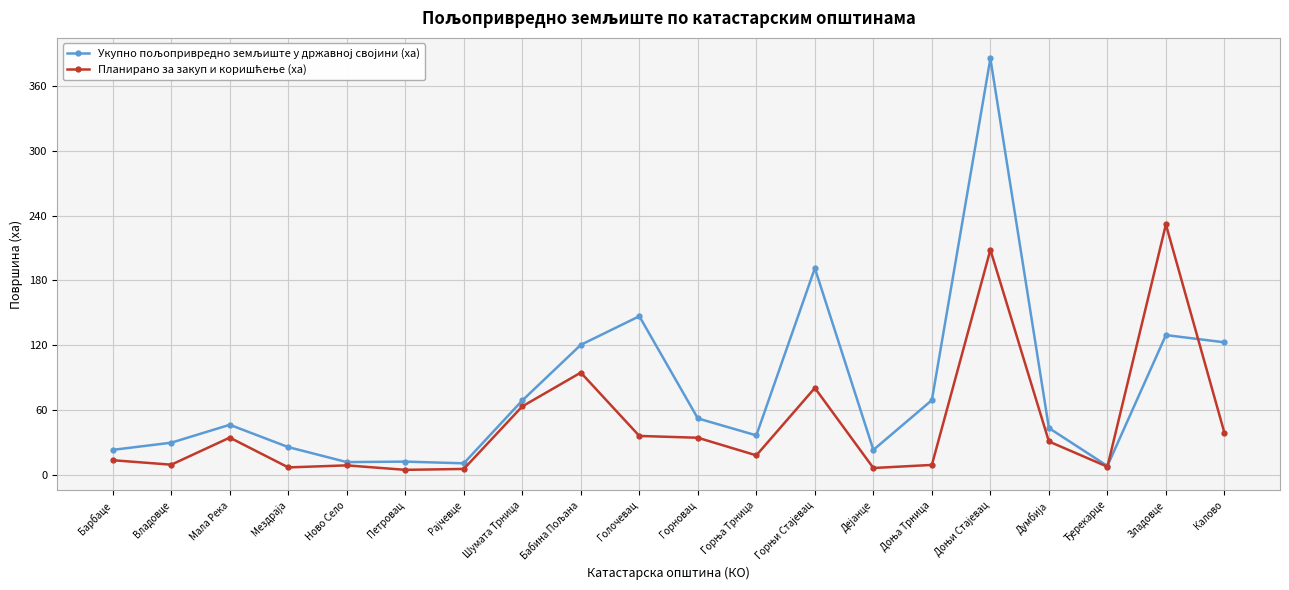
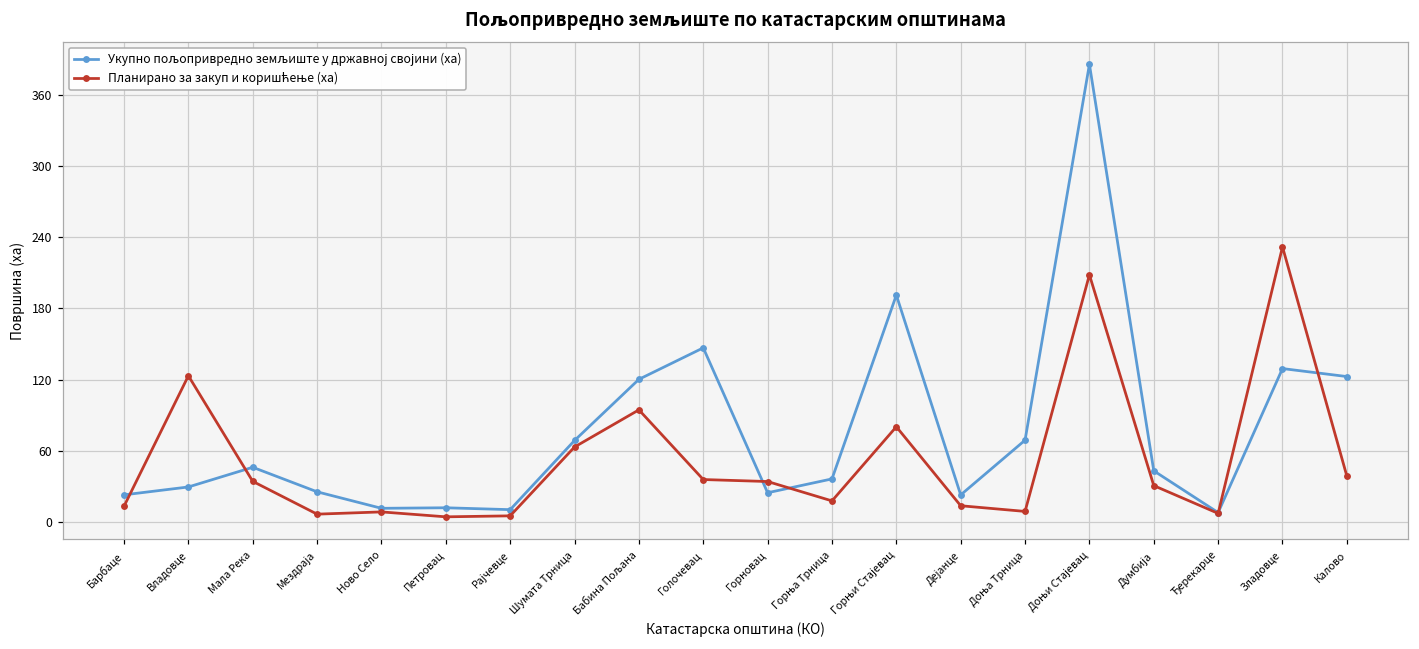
Планирано за закуп и коришћење (ха), Владовце: 9 -> 123
Укупно пољопривредно земљиште у државној својини (ха), Горновац: 52 -> 25
Планирано за закуп и коришћење (ха), Дејанце: 6 -> 14
